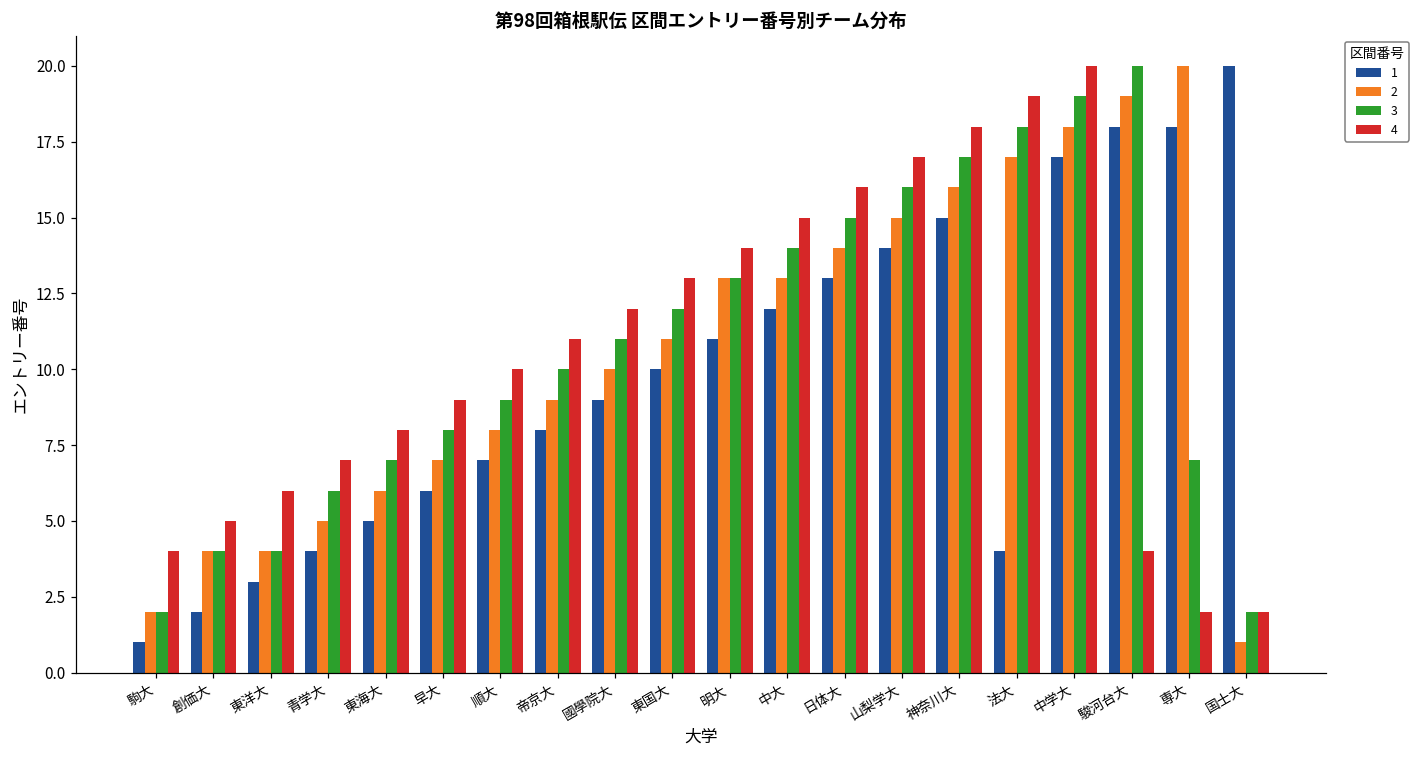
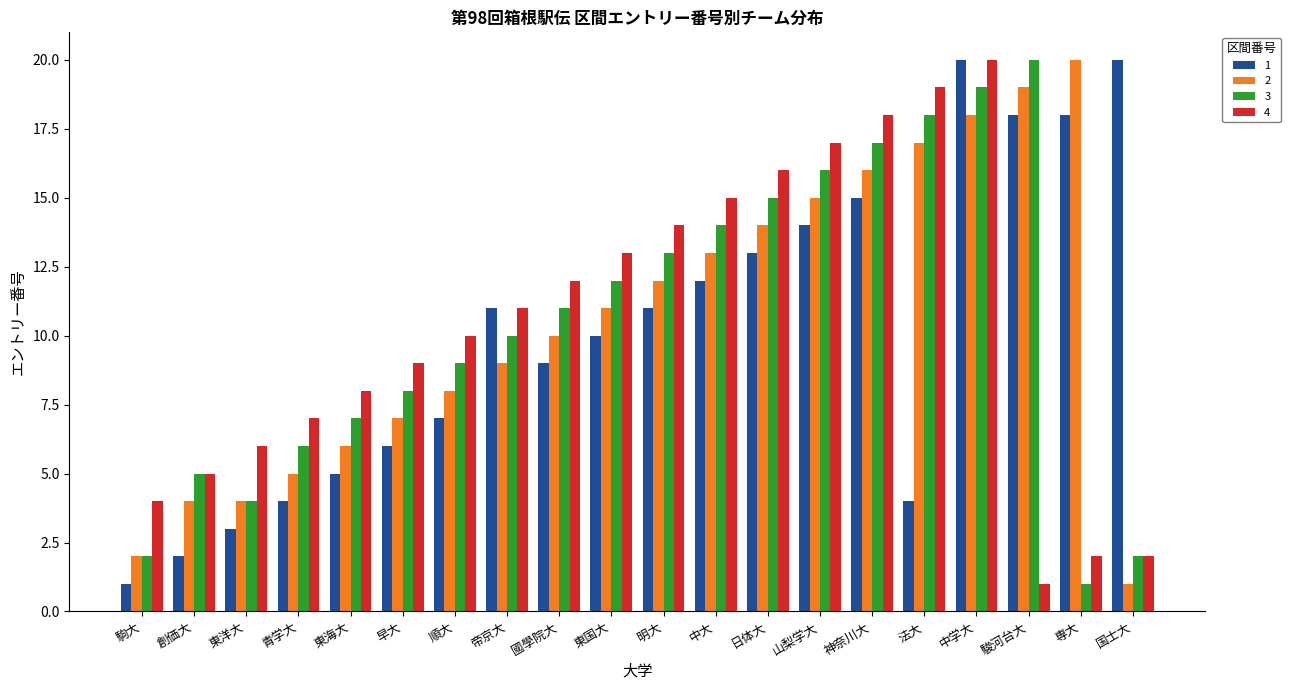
3, 創価大: 4 -> 5
1, 帝京大: 8 -> 11
2, 明大: 13 -> 12
1, 中学大: 17 -> 20
4, 駿河台大: 4 -> 1
3, 専大: 7 -> 1
